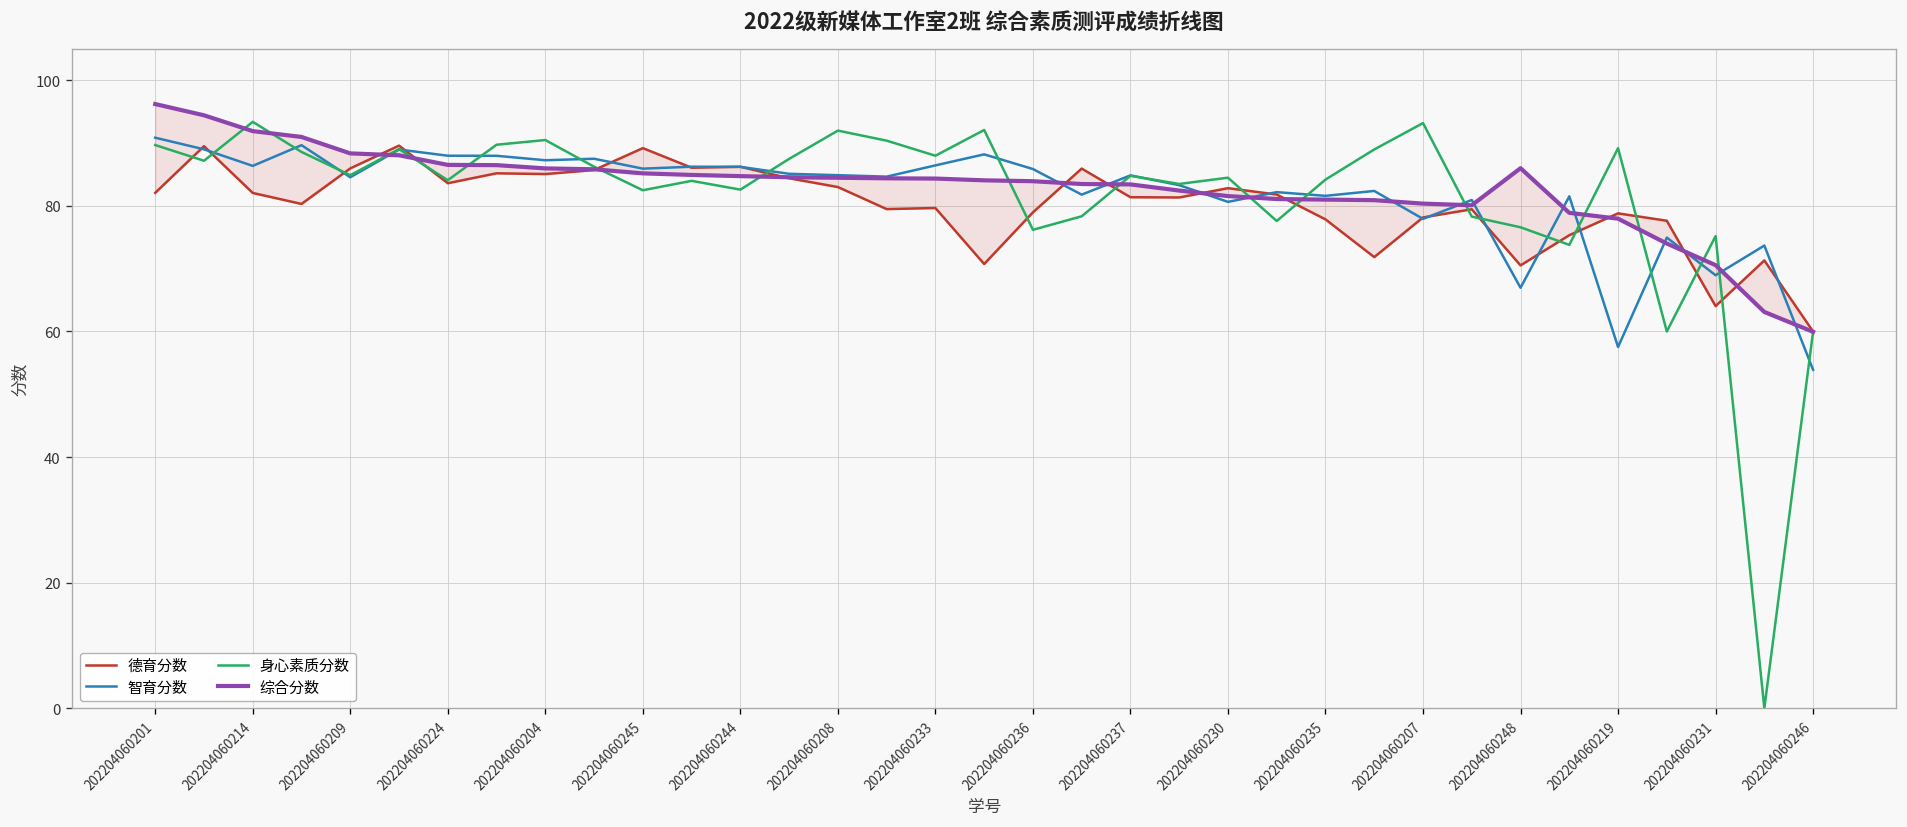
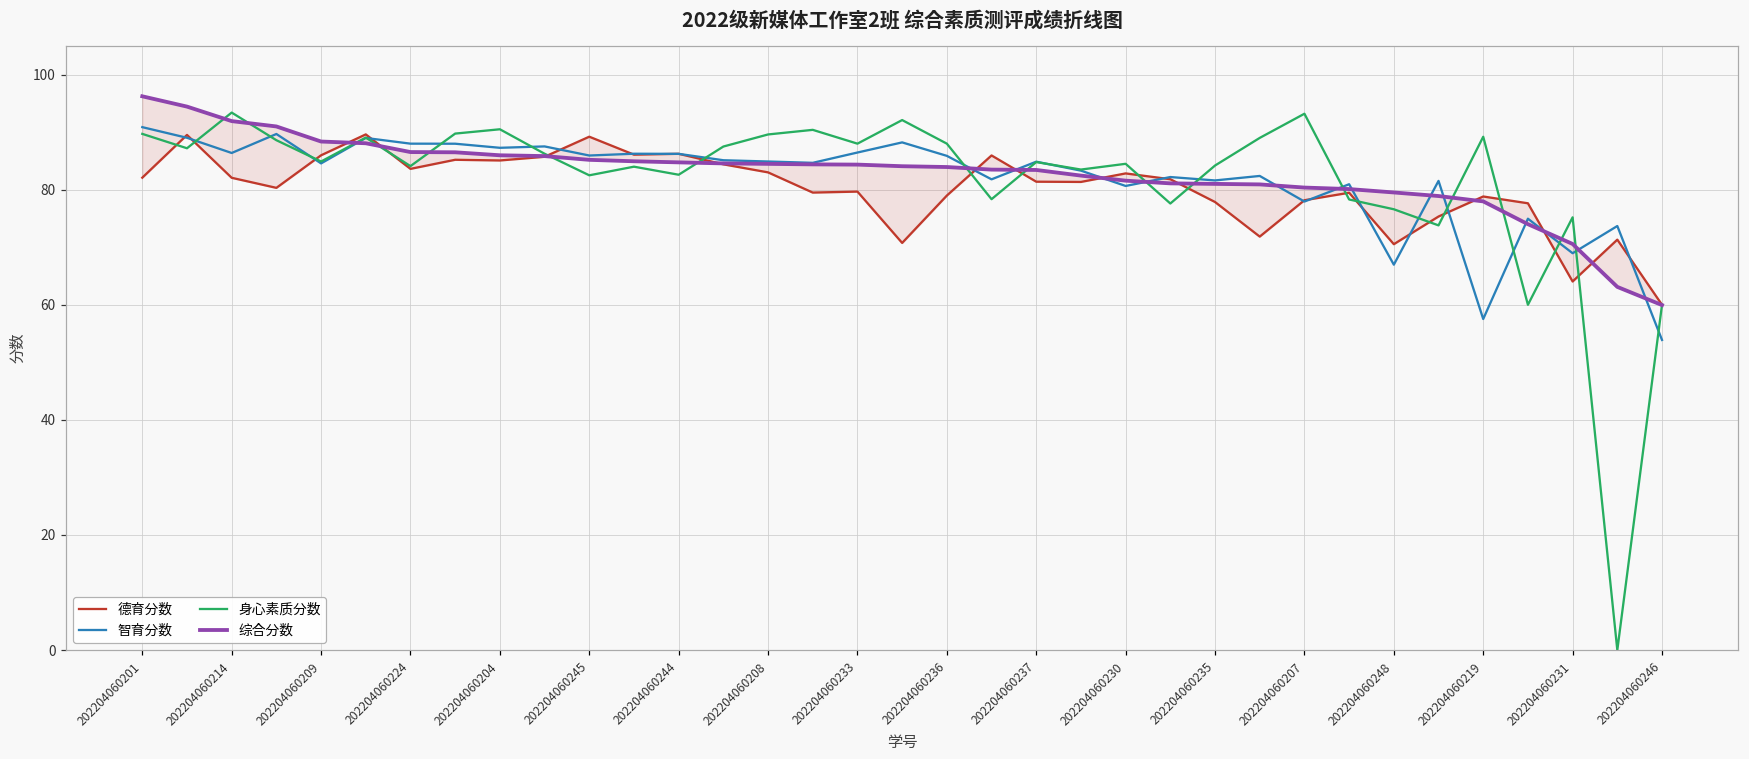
身心素质分数, 202204060208: 92 -> 90
身心素质分数, 202204060236: 76 -> 88
综合分数, 202204060248: 86 -> 80
